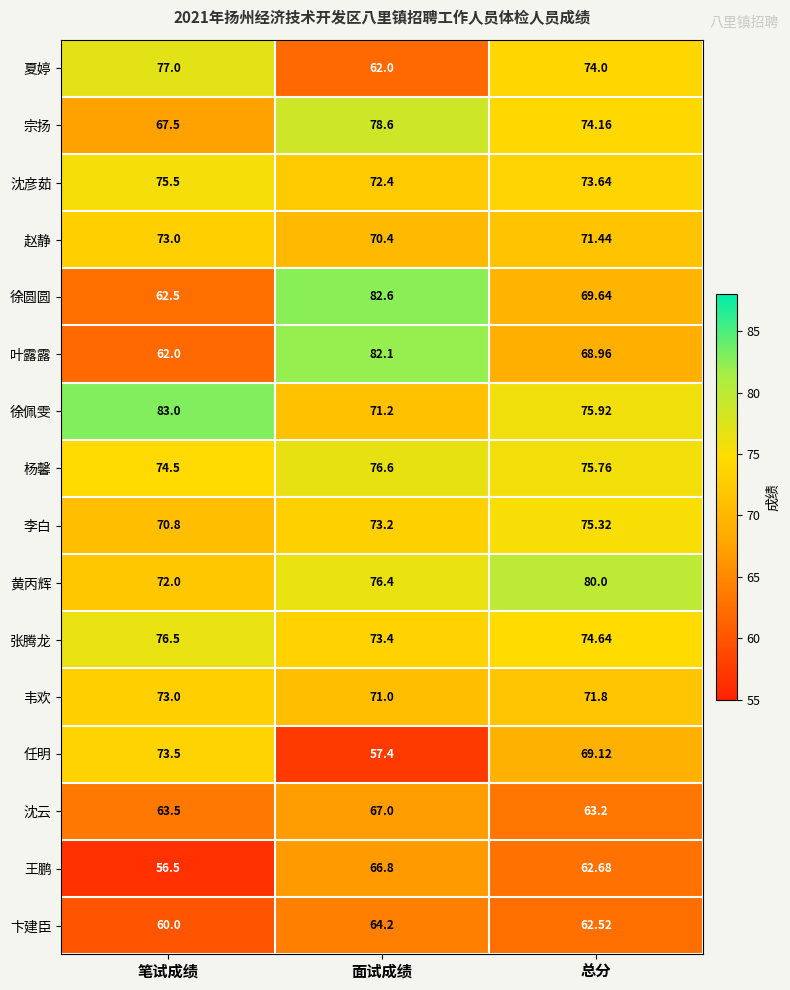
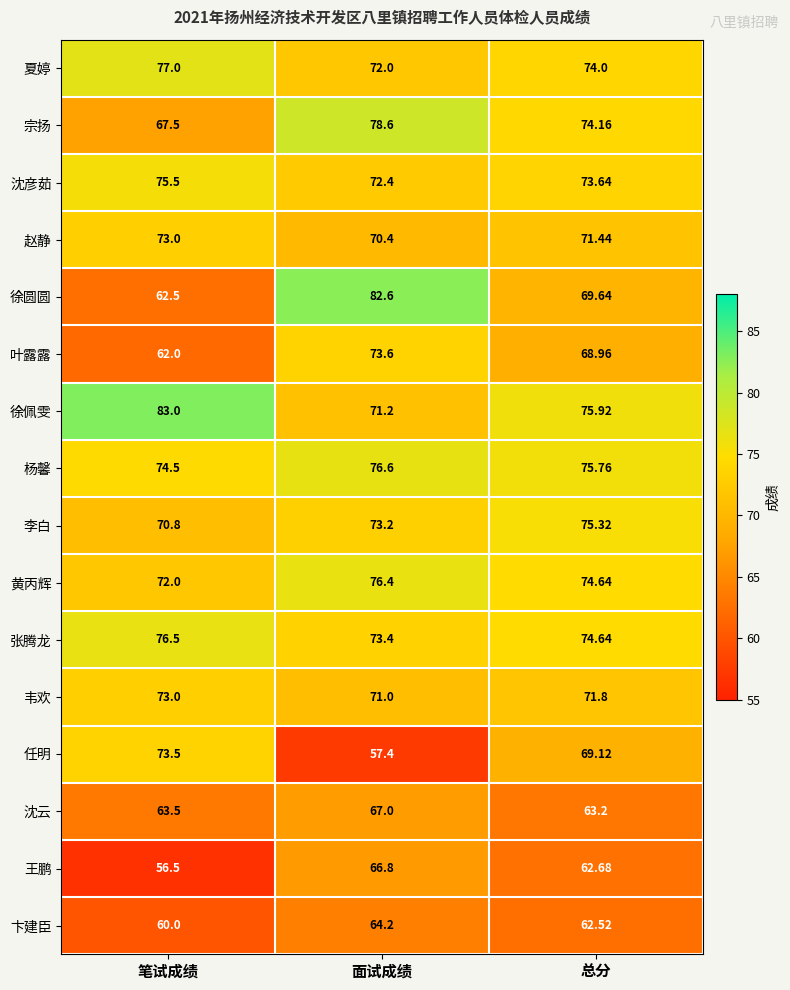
夏婷, 面试成绩: 62.0 -> 72.0
叶露露, 面试成绩: 82.1 -> 73.6
黄丙辉, 总分: 80.0 -> 74.64
